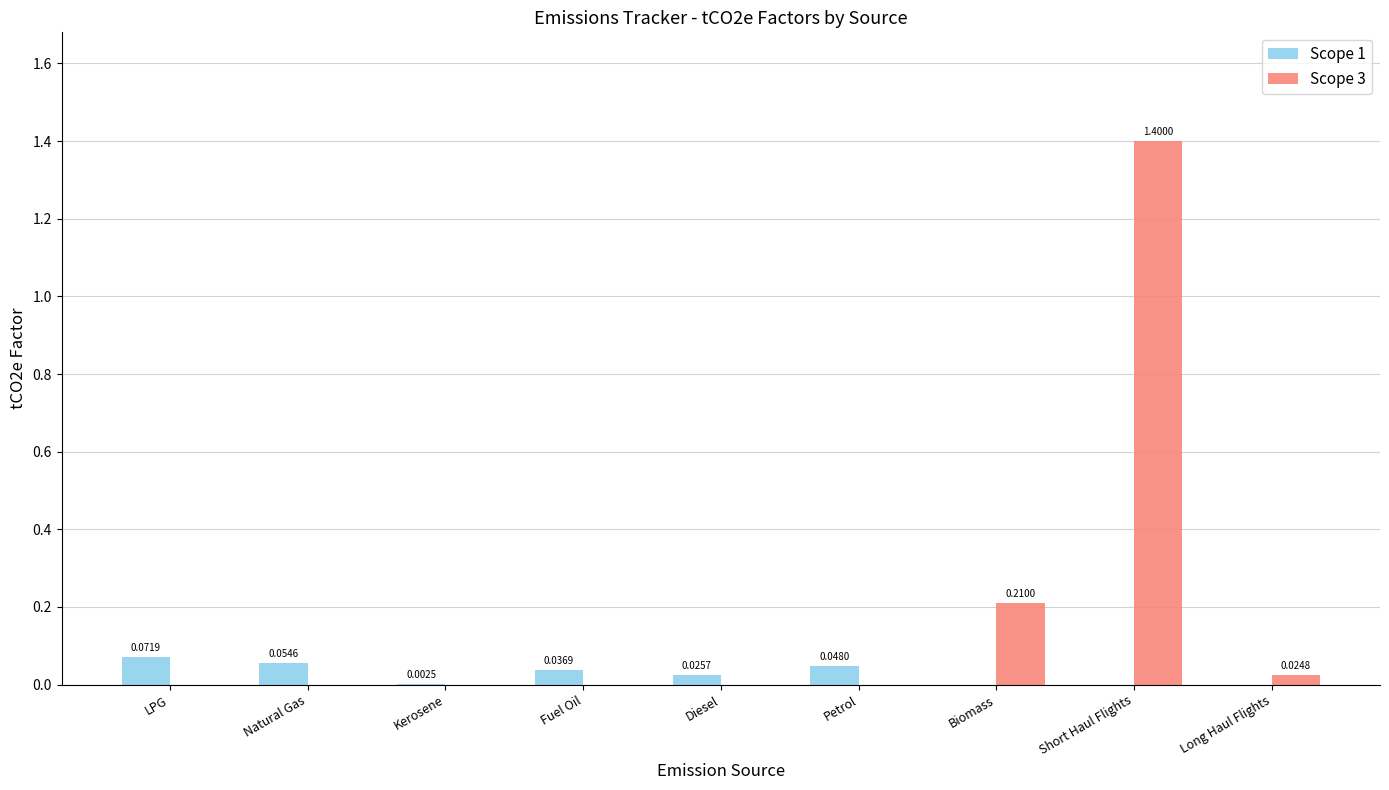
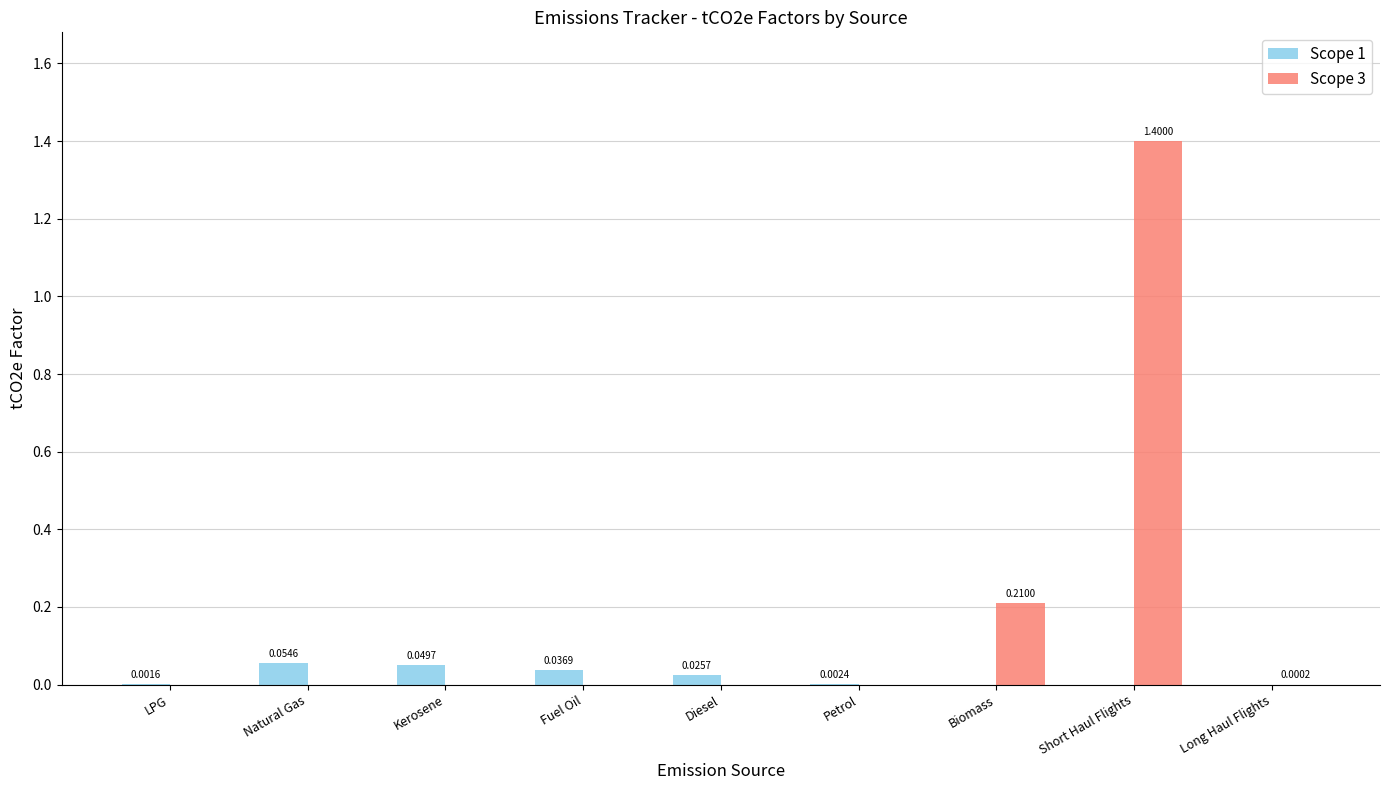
Scope 1, LPG: 0.0719 -> 0.0016
Scope 1, Kerosene: 0.0025 -> 0.0497
Scope 1, Petrol: 0.0480 -> 0.0024
Scope 3, Long Haul Flights: 0.0248 -> 0.0002
